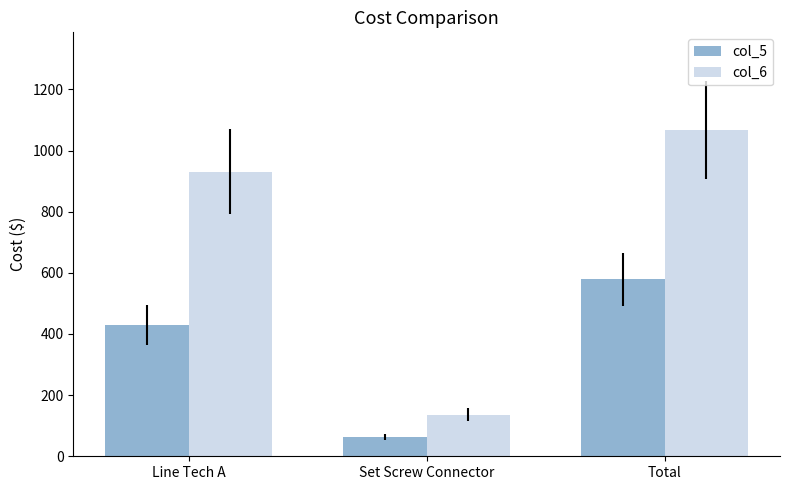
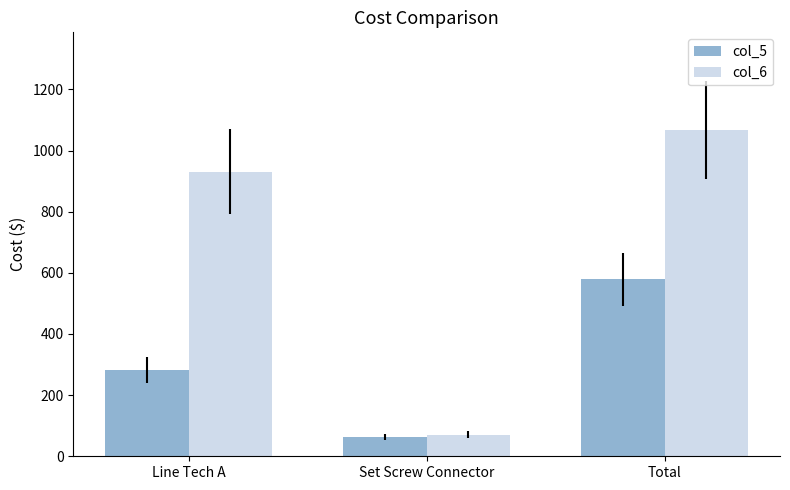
col_5, Line Tech A: 430 -> 280
col_6, Set Screw Connector: 140 -> 70
